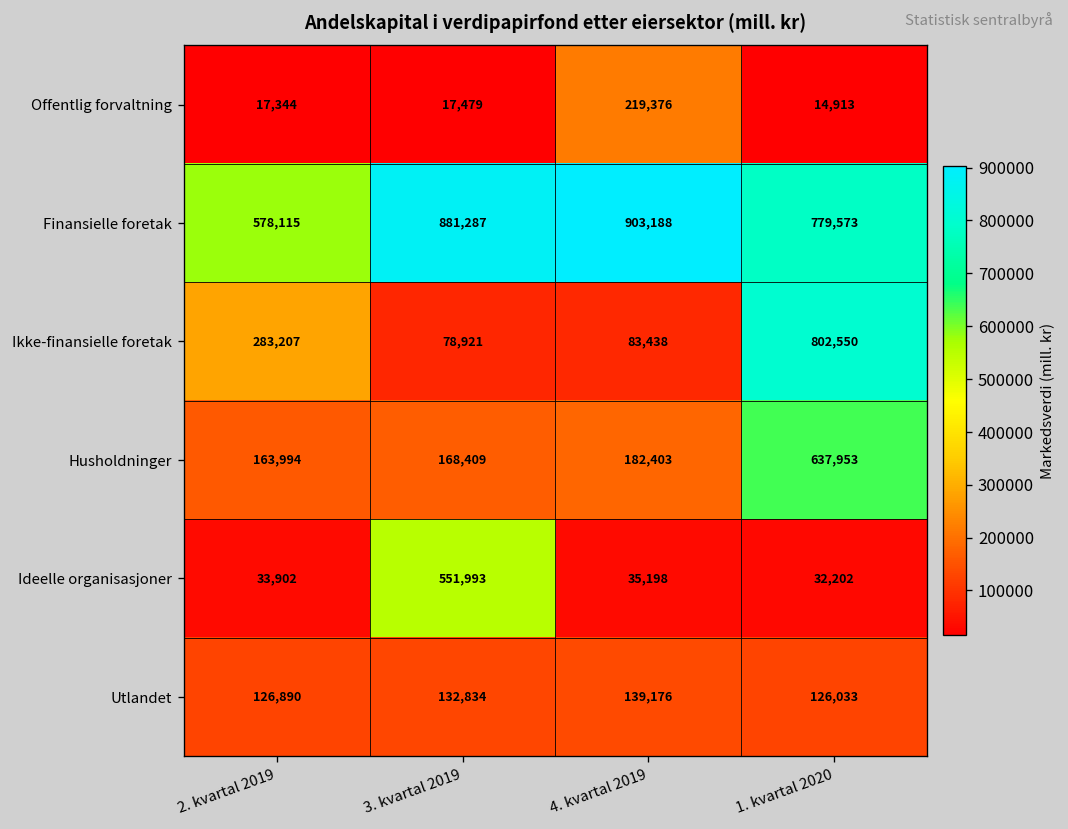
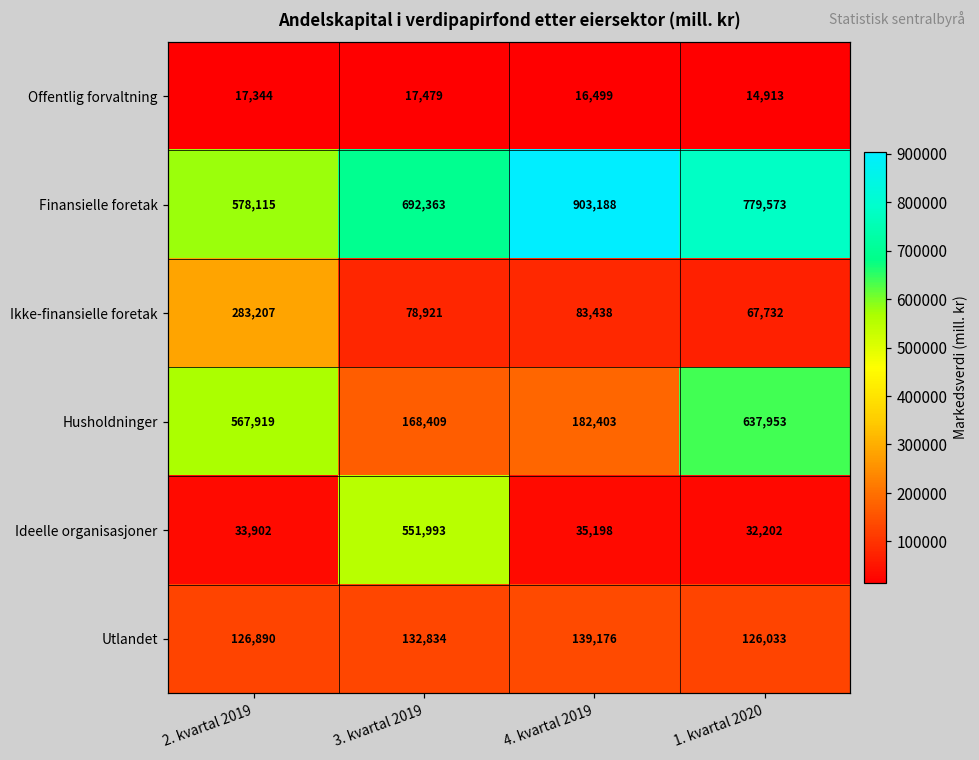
Offentlig forvaltning, 4. kvartal 2019: 219,376 -> 16,499
Finansielle foretak, 3. kvartal 2019: 881,287 -> 692,363
Ikke-finansielle foretak, 1. kvartal 2020: 802,550 -> 67,732
Husholdninger, 2. kvartal 2019: 163,994 -> 567,919
